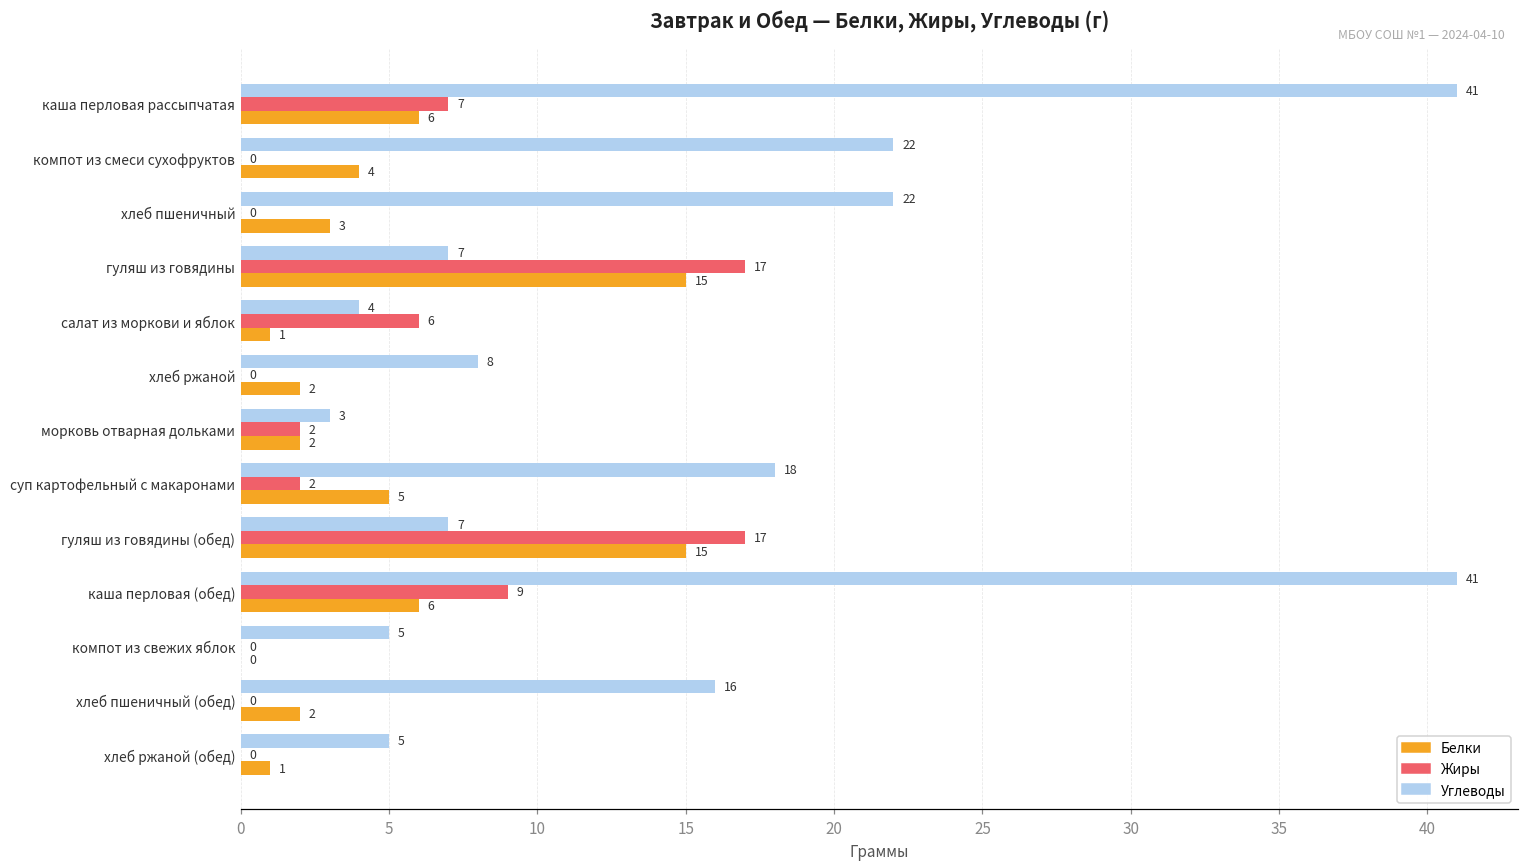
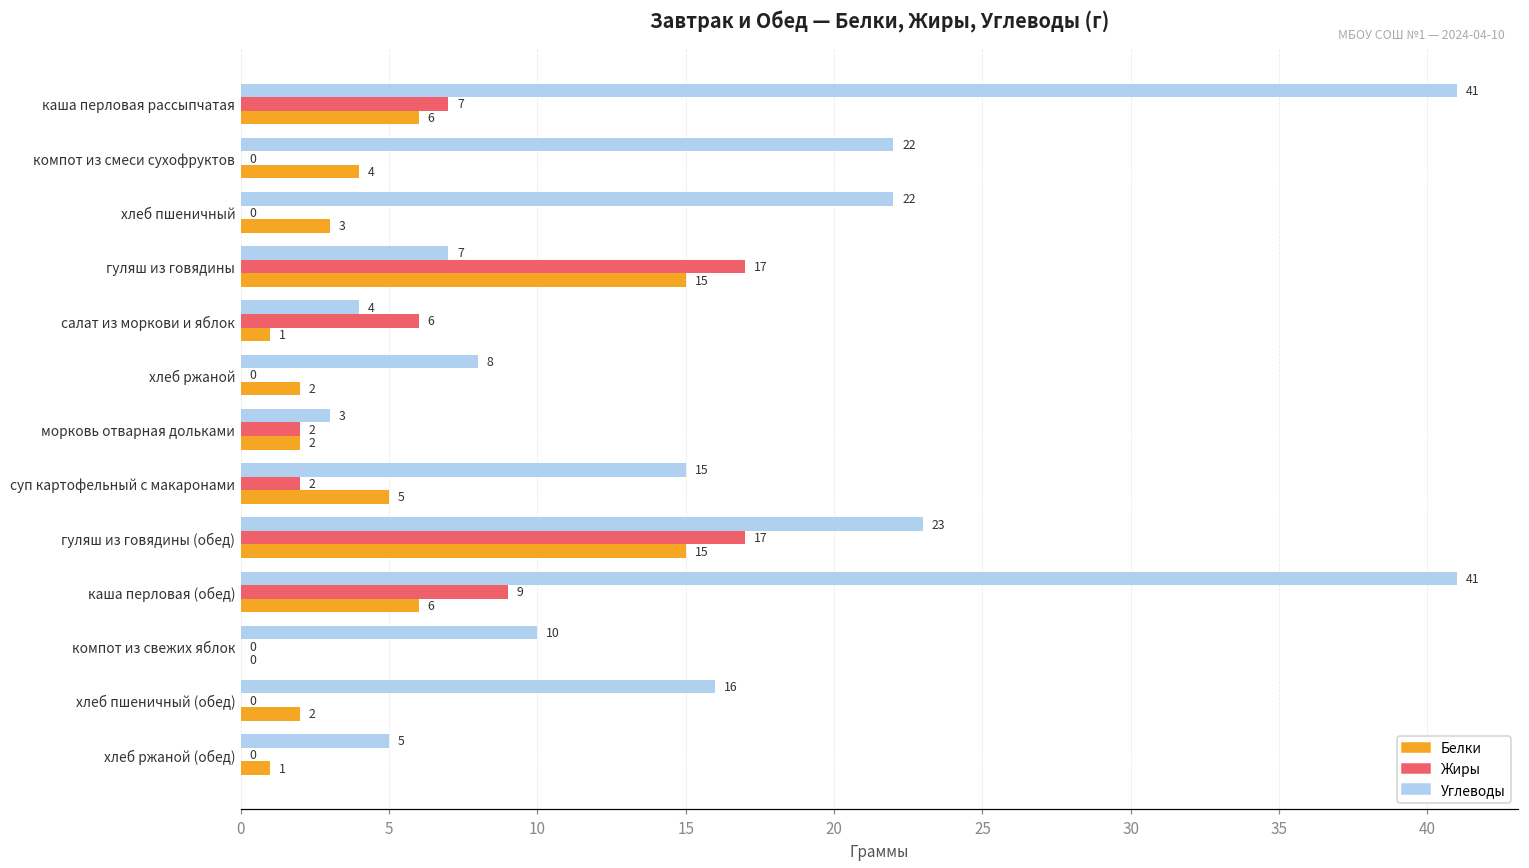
Углеводы, суп картофельный с макаронами: 18 -> 15
Углеводы, гуляш из говядины (обед): 7 -> 23
Углеводы, компот из свежих яблок: 5 -> 10
